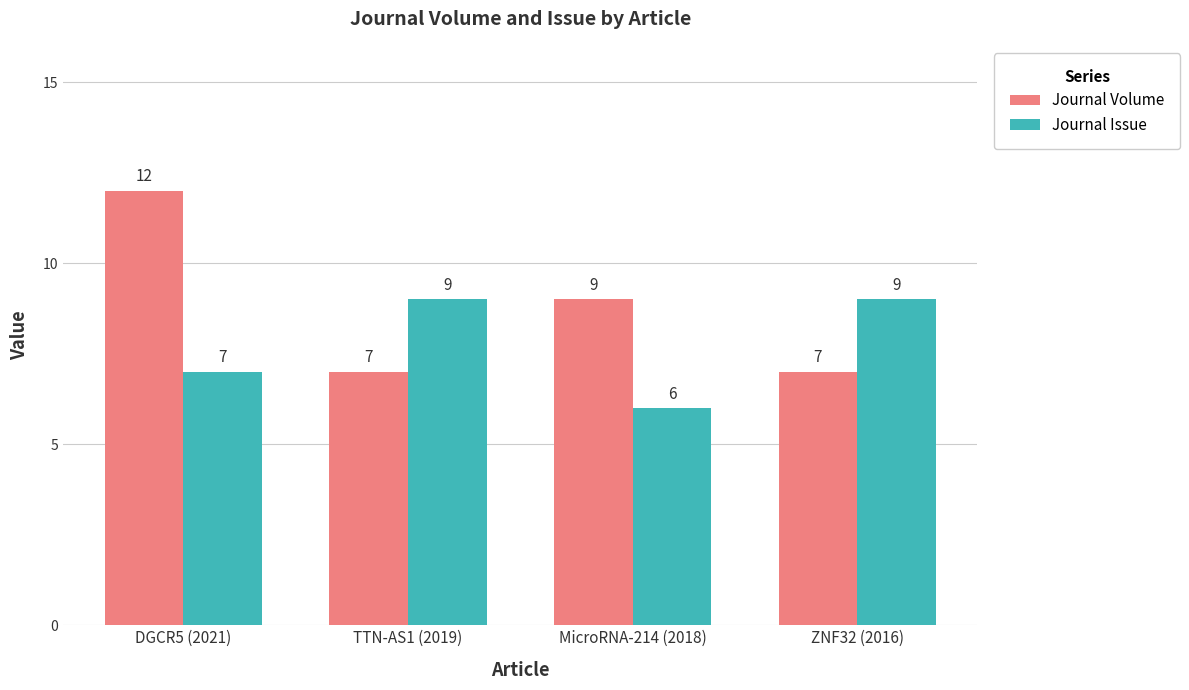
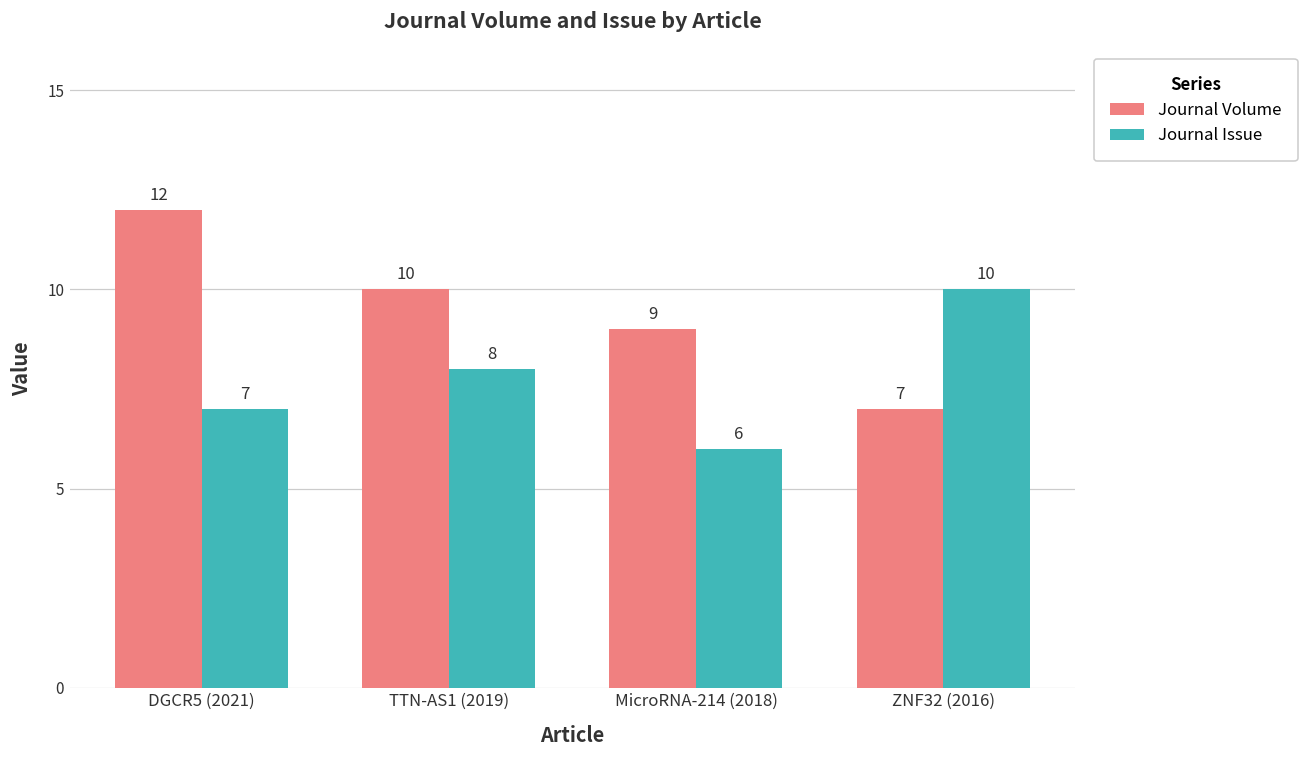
Journal Volume, TTN-AS1 (2019): 7 -> 10
Journal Issue, TTN-AS1 (2019): 9 -> 8
Journal Issue, ZNF32 (2016): 9 -> 10
